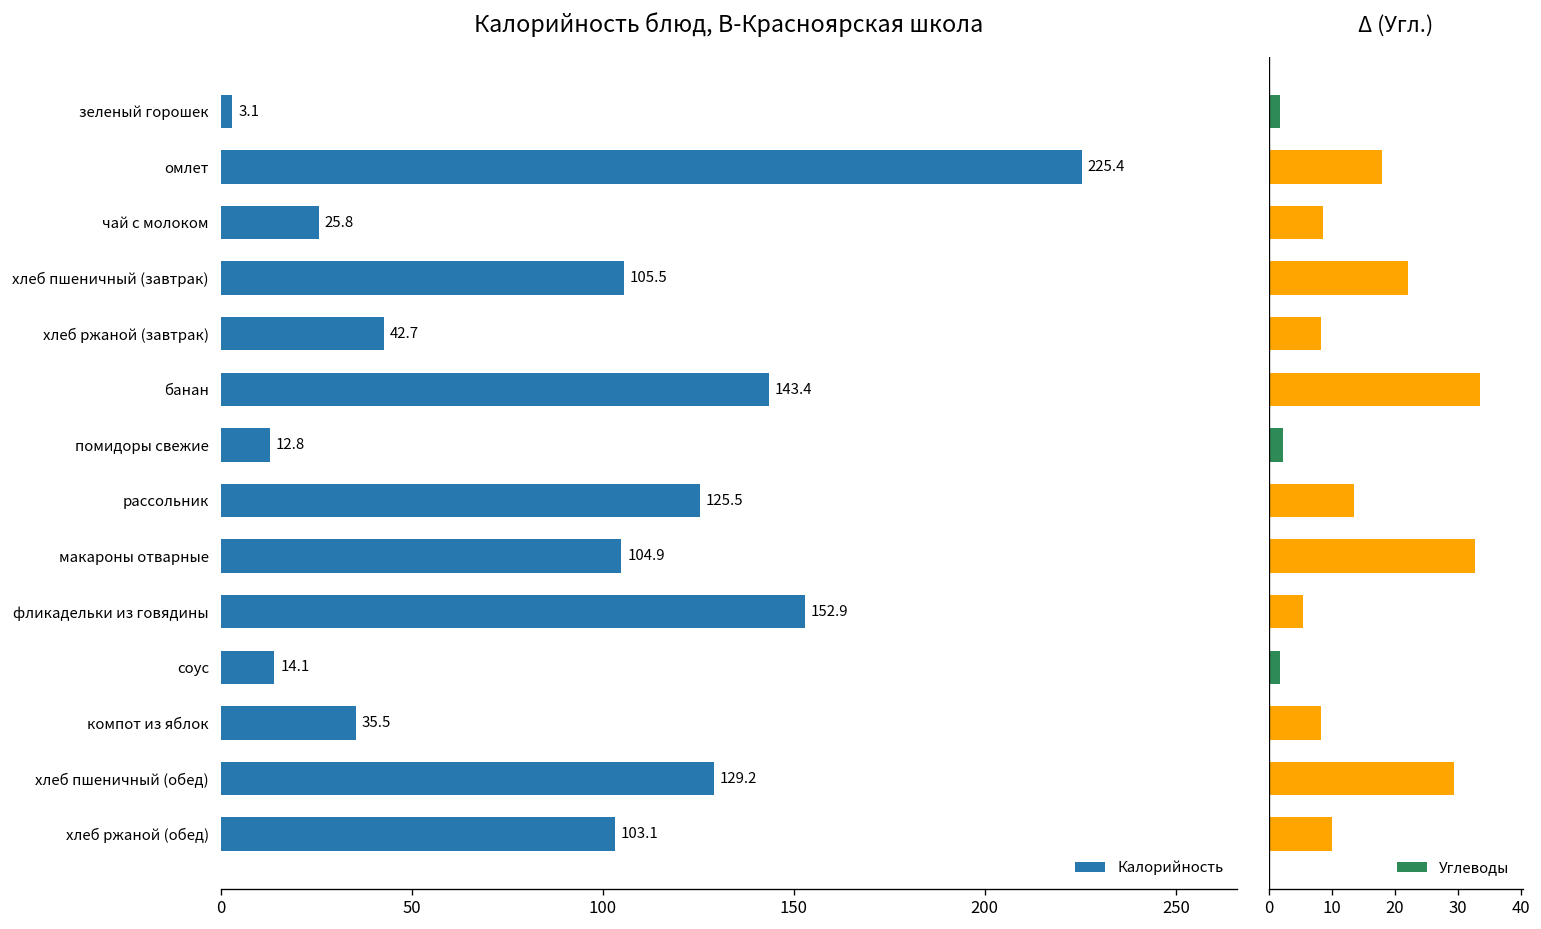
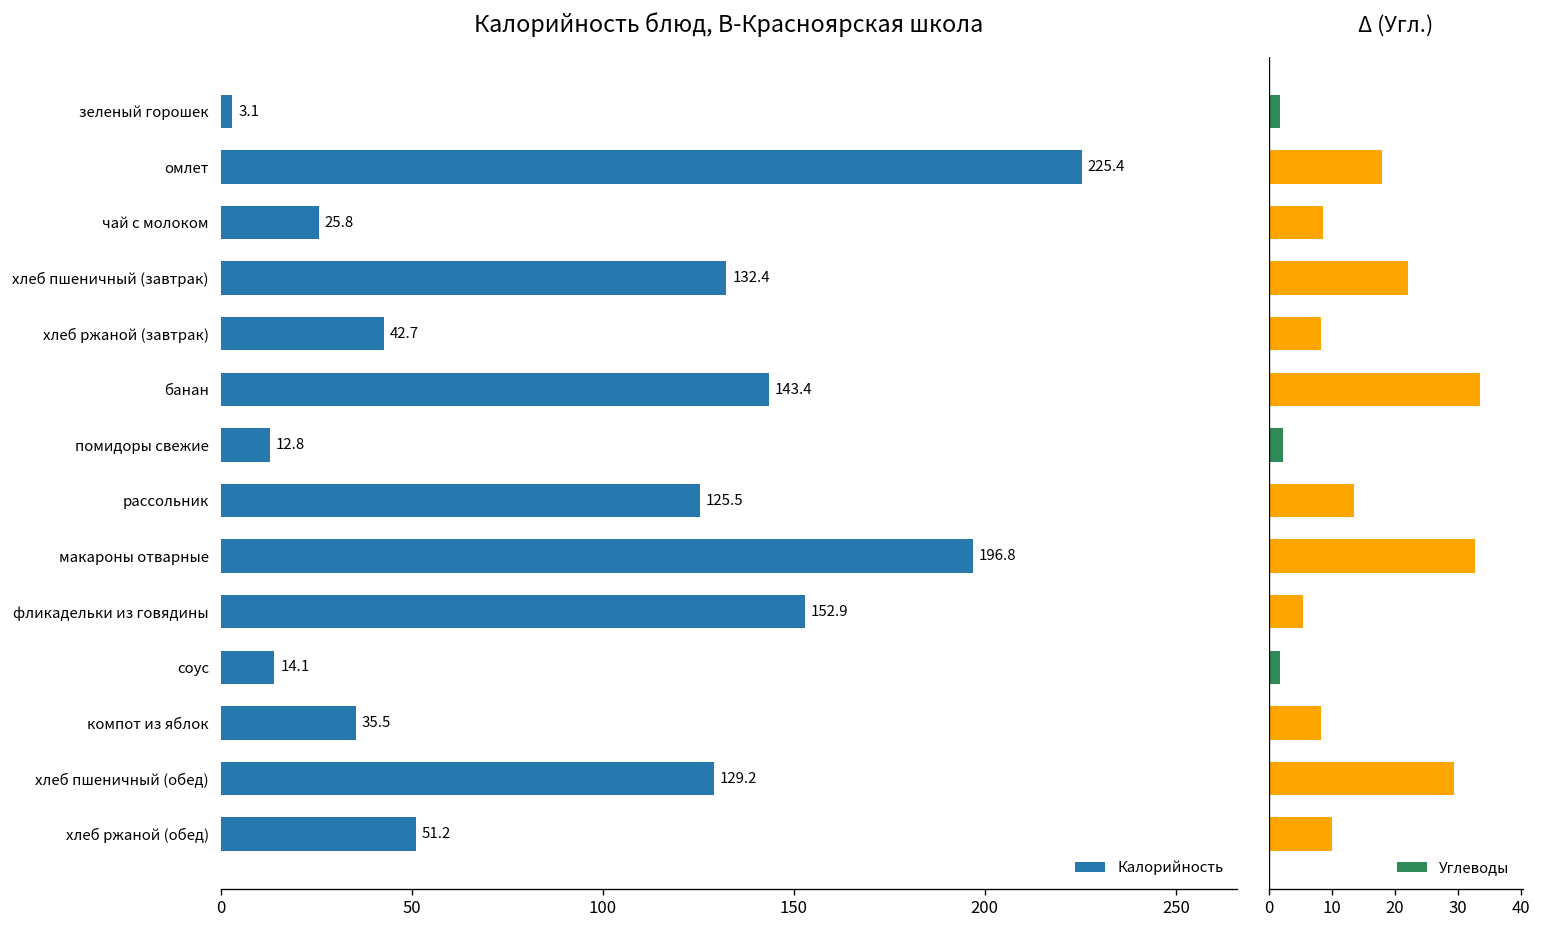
Калорийность блюд, В-Красноярская школа, хлеб пшеничный (завтрак): 105.5 -> 132.4
Калорийность блюд, В-Красноярская школа, макароны отварные: 104.9 -> 196.8
Калорийность блюд, В-Красноярская школа, хлеб ржаной (обед): 103.1 -> 51.2
